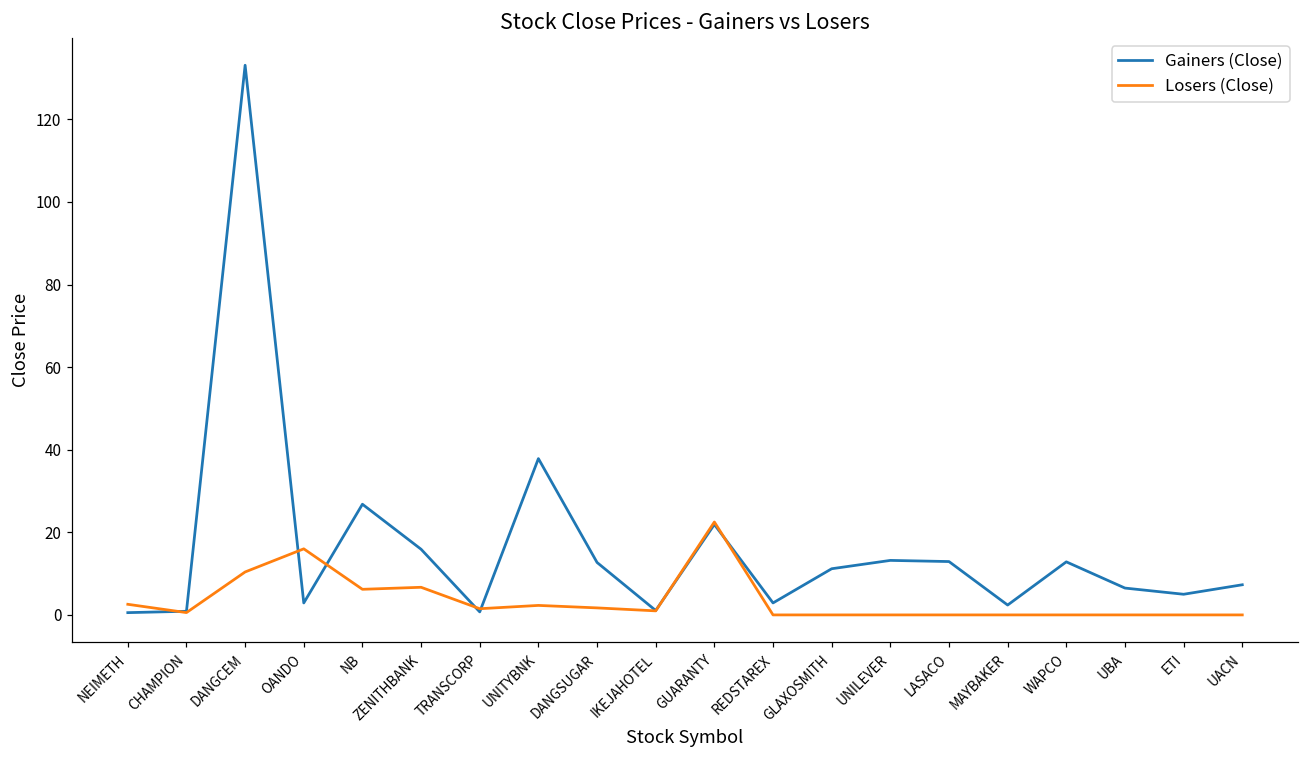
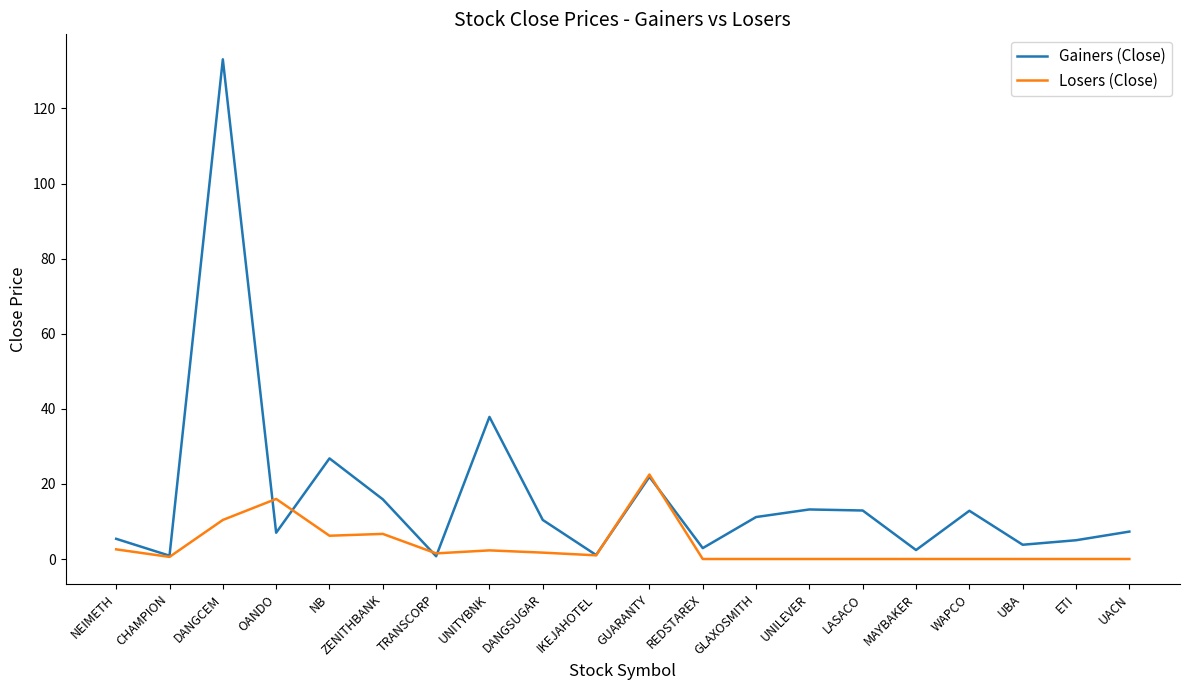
Gainers (Close), NEIMETH: 1 -> 5
Gainers (Close), OANDO: 3 -> 7
Gainers (Close), DANGSUGAR: 13 -> 10
Gainers (Close), UBA: 7 -> 4
